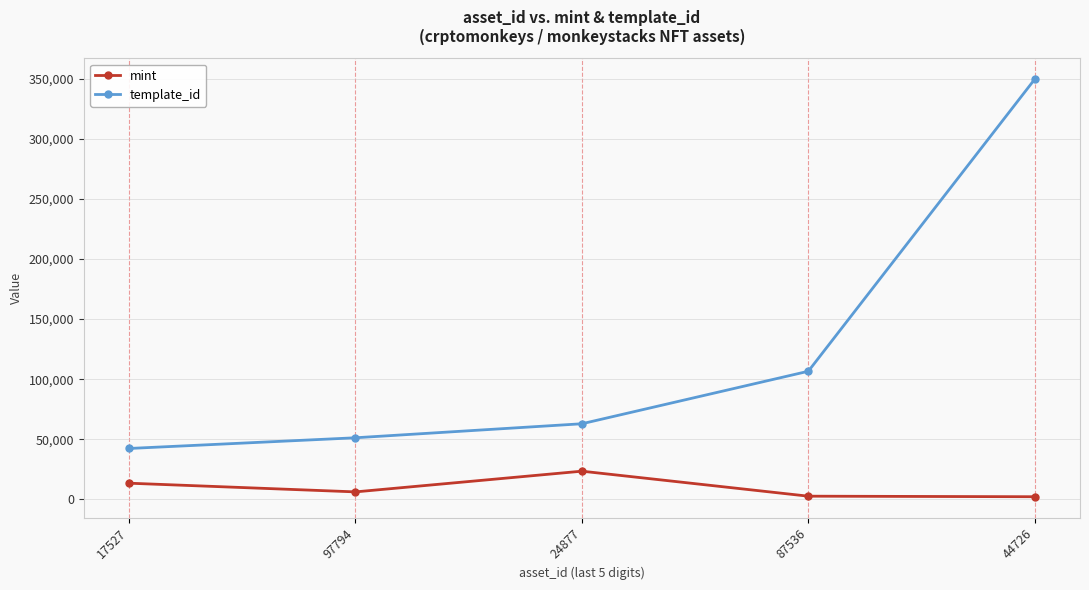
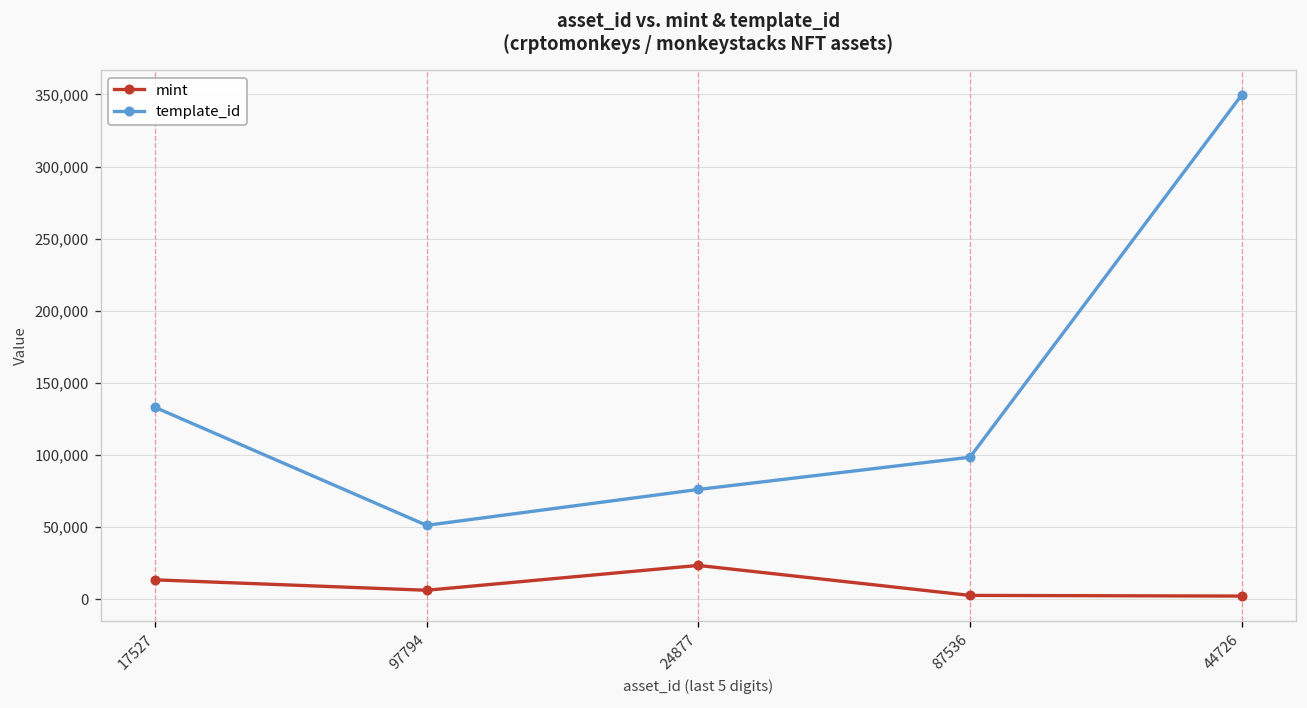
template_id, 17527: 42,000 -> 133,000
template_id, 24877: 63,000 -> 76,000
template_id, 87536: 107,000 -> 99,000
